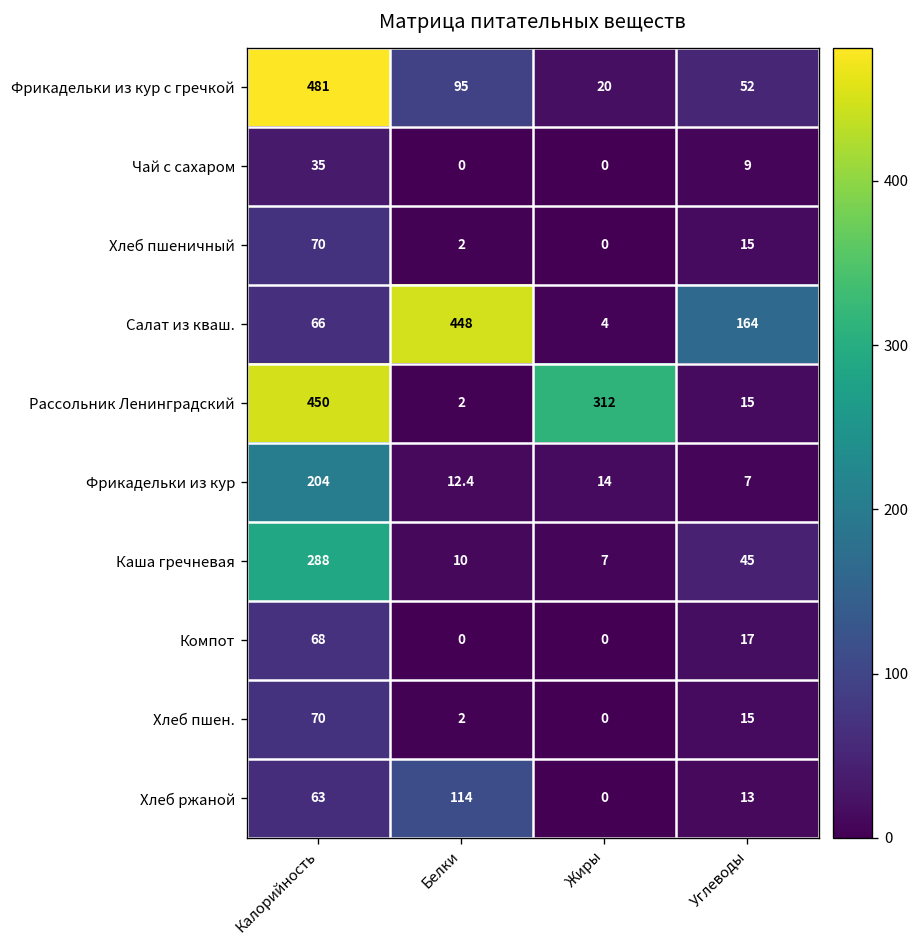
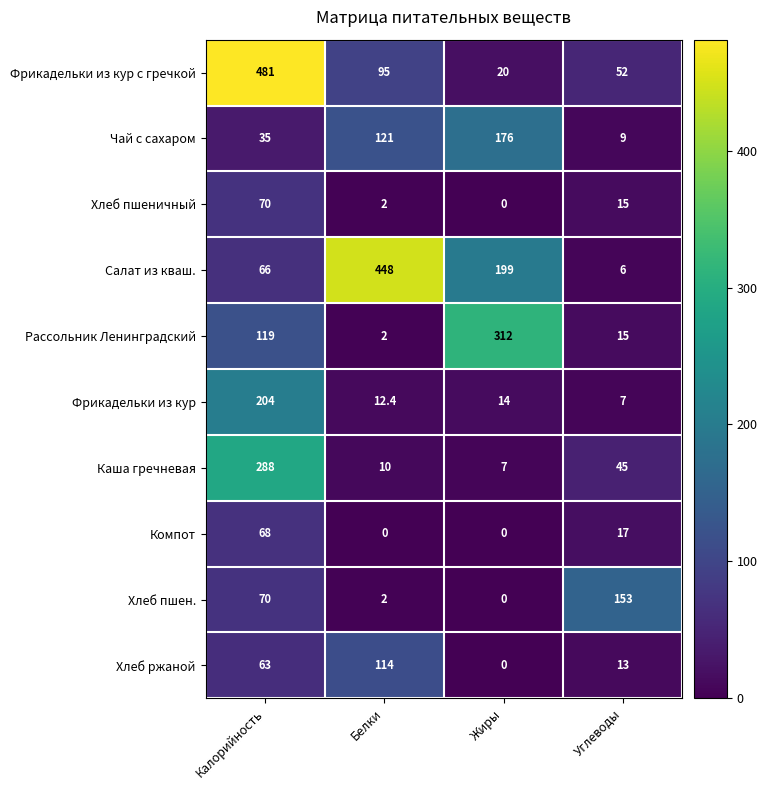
Чай с сахаром, Белки: 0 -> 121
Чай с сахаром, Жиры: 0 -> 176
Салат из кваш., Жиры: 4 -> 199
Салат из кваш., Углеводы: 164 -> 6
Рассольник Ленинградский, Калорийность: 450 -> 119
Хлеб пшен., Углеводы: 15 -> 153
